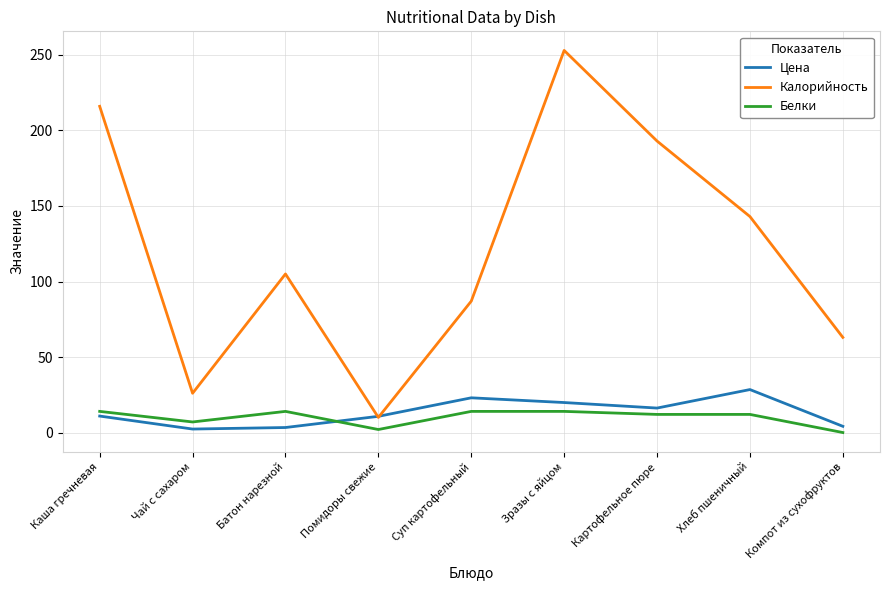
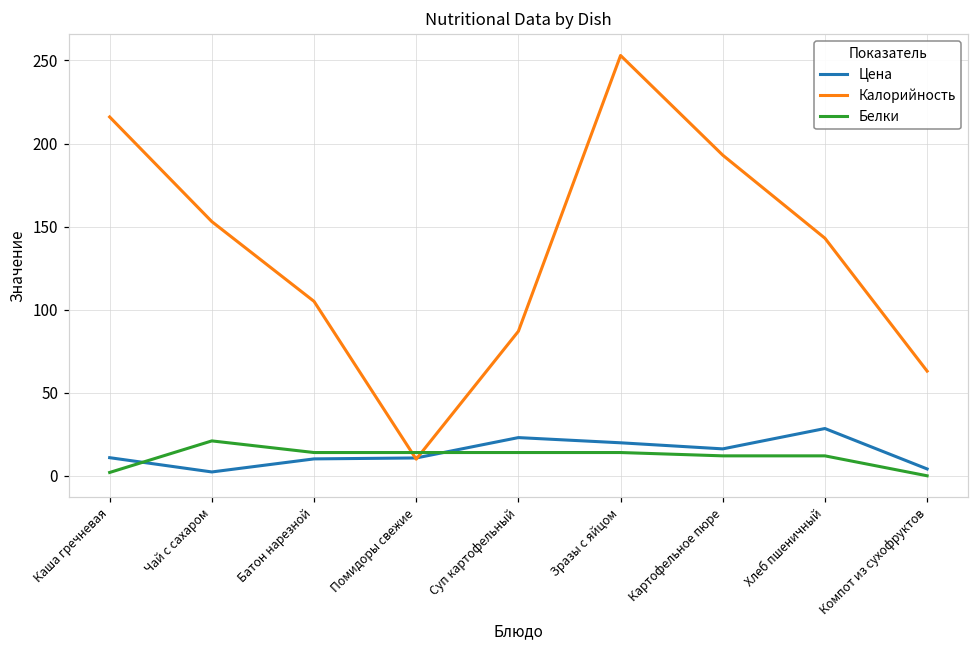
Белки, Каша гречневая: 14 -> 2
Калорийность, Чай с сахаром: 26 -> 153
Белки, Чай с сахаром: 7 -> 21
Цена, Батон нарезной: 3 -> 10
Белки, Помидоры свежие: 2 -> 14
